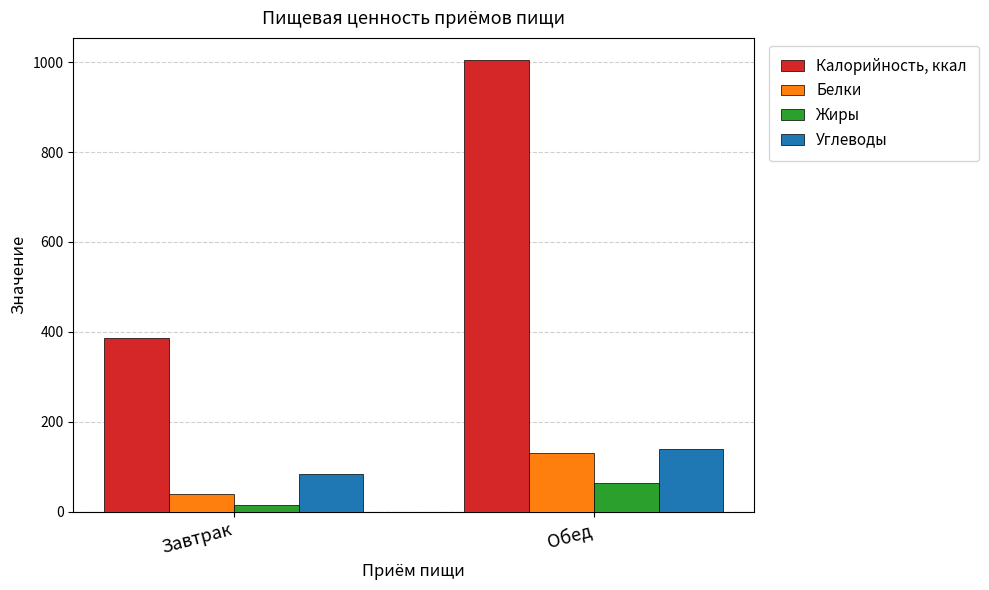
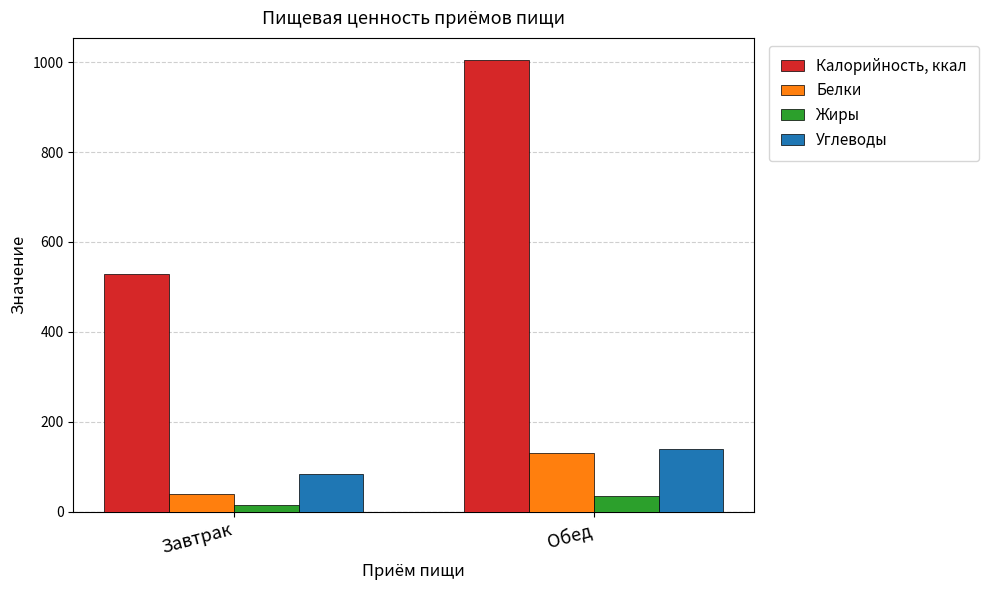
Калорийность, ккал, Завтрак: 390 -> 530
Жиры, Обед: 60 -> 30
